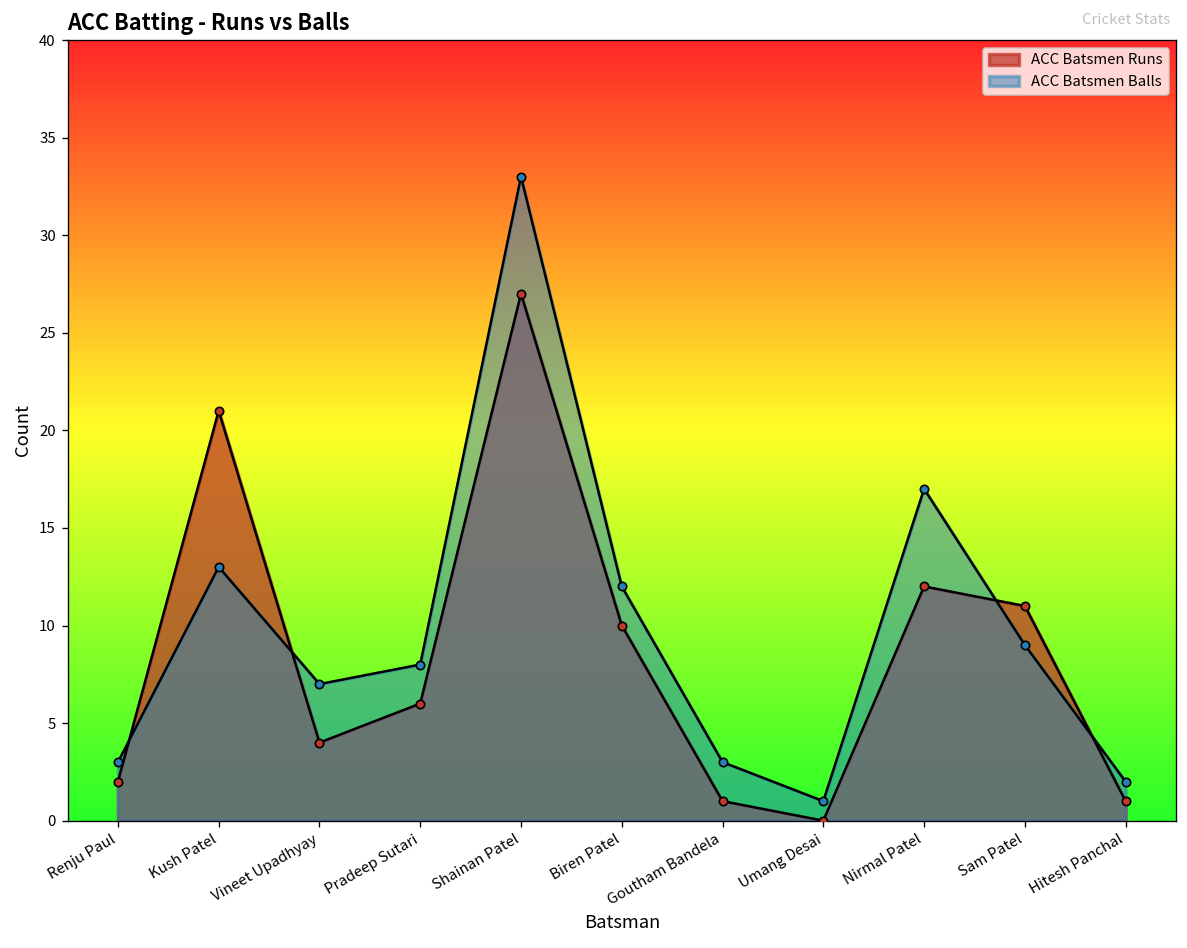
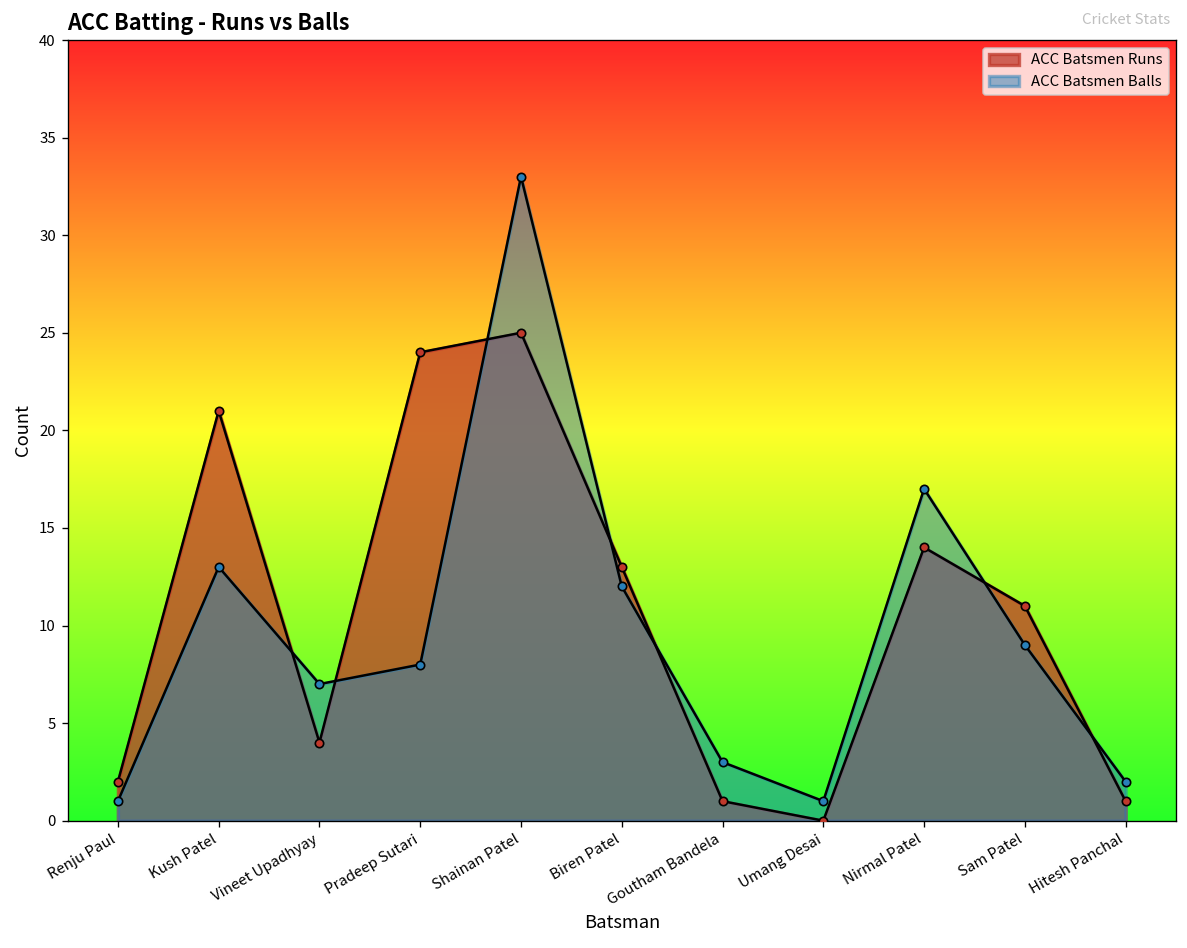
ACC Batsmen Balls, Renju Paul: 3 -> 1
ACC Batsmen Runs, Pradeep Sutari: 6 -> 24
ACC Batsmen Runs, Shainan Patel: 27 -> 25
ACC Batsmen Runs, Biren Patel: 10 -> 13
ACC Batsmen Runs, Nirmal Patel: 12 -> 14
